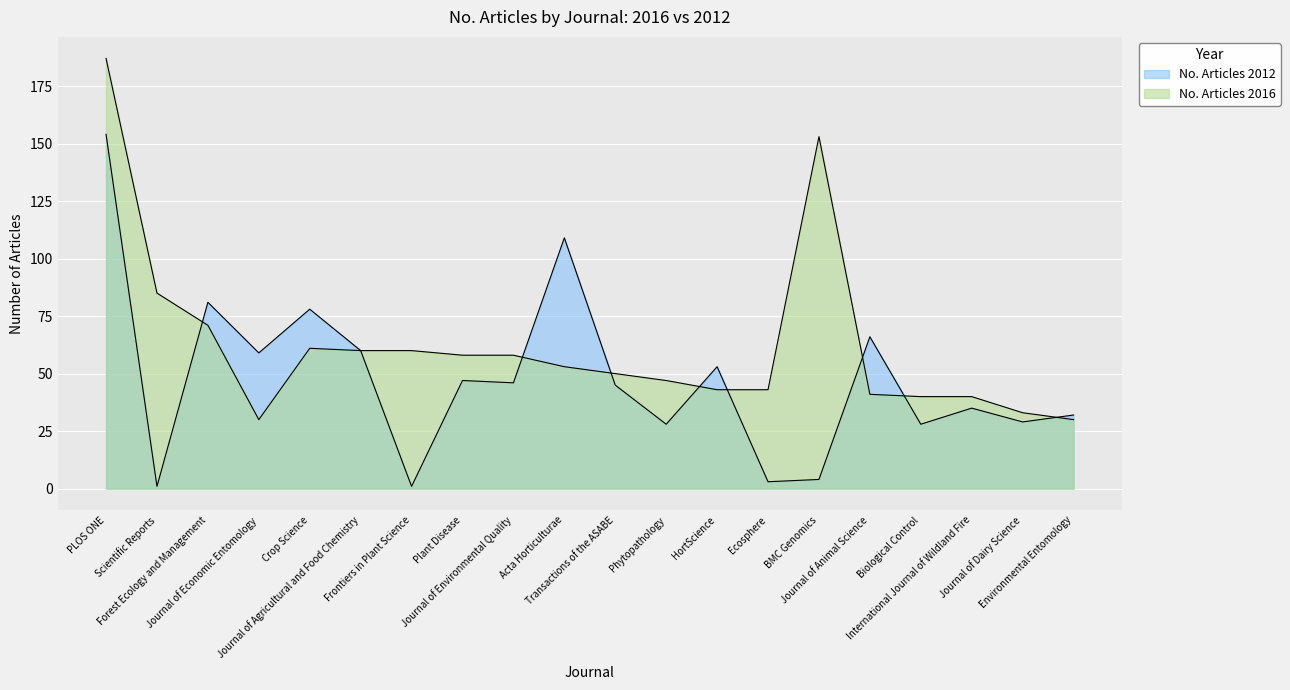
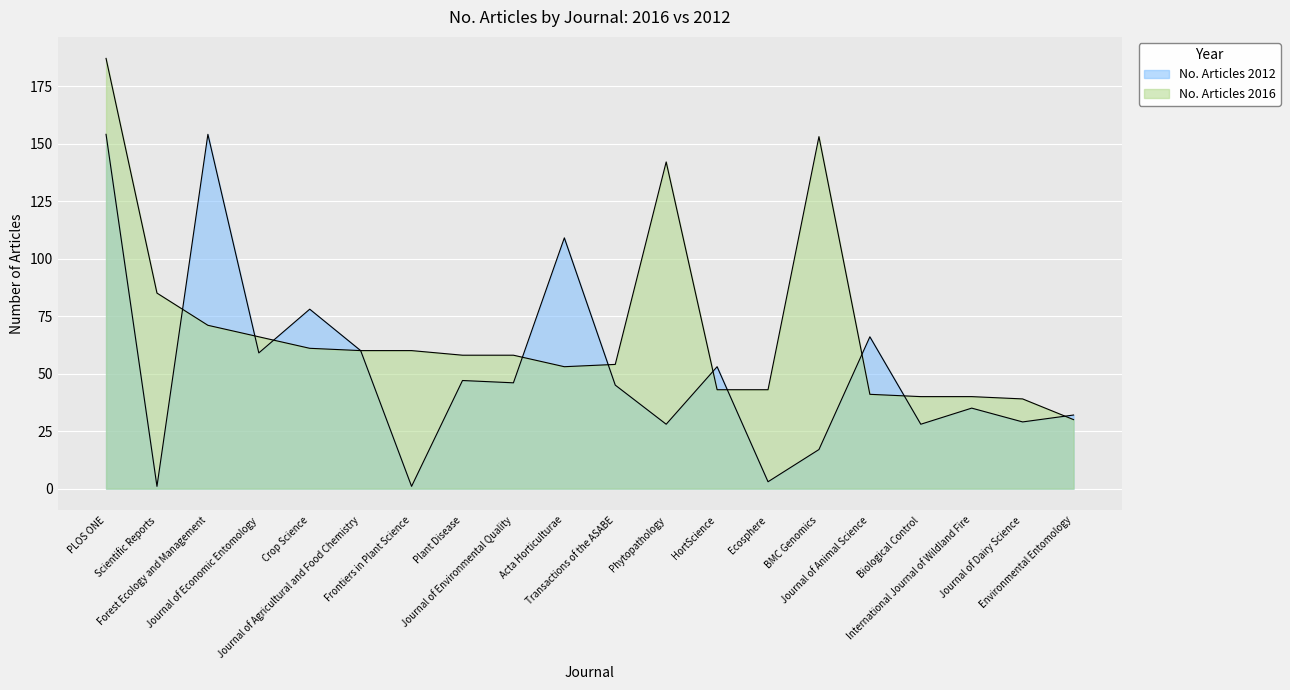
No. Articles 2012, Forest Ecology and Management: 81 -> 154
No. Articles 2016, Journal of Economic Entomology: 30 -> 66
No. Articles 2016, Transactions of the ASABE: 50 -> 54
No. Articles 2016, Phytopathology: 47 -> 142
No. Articles 2012, BMC Genomics: 4 -> 17
No. Articles 2016, Journal of Dairy Science: 33 -> 39
